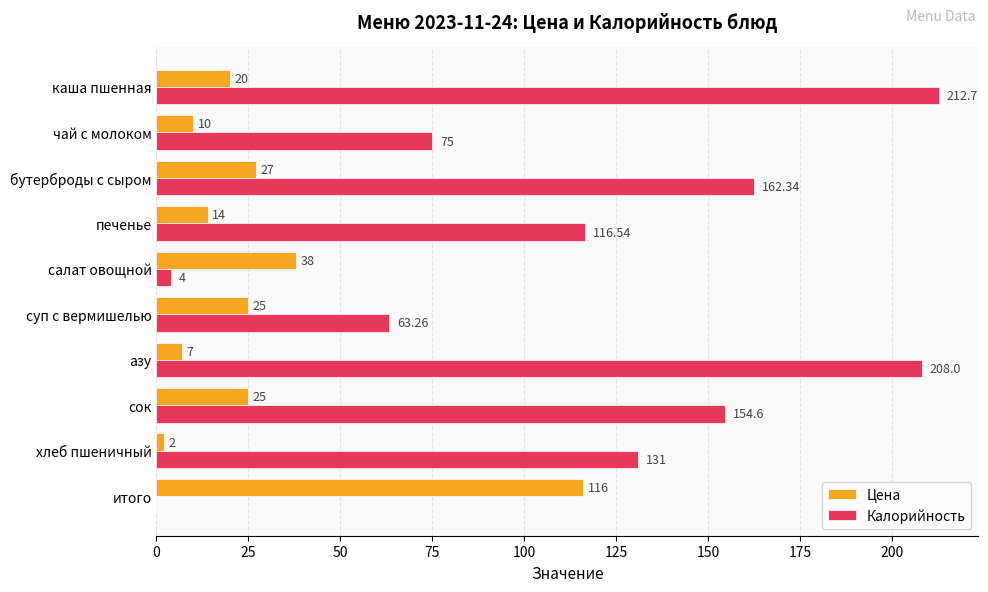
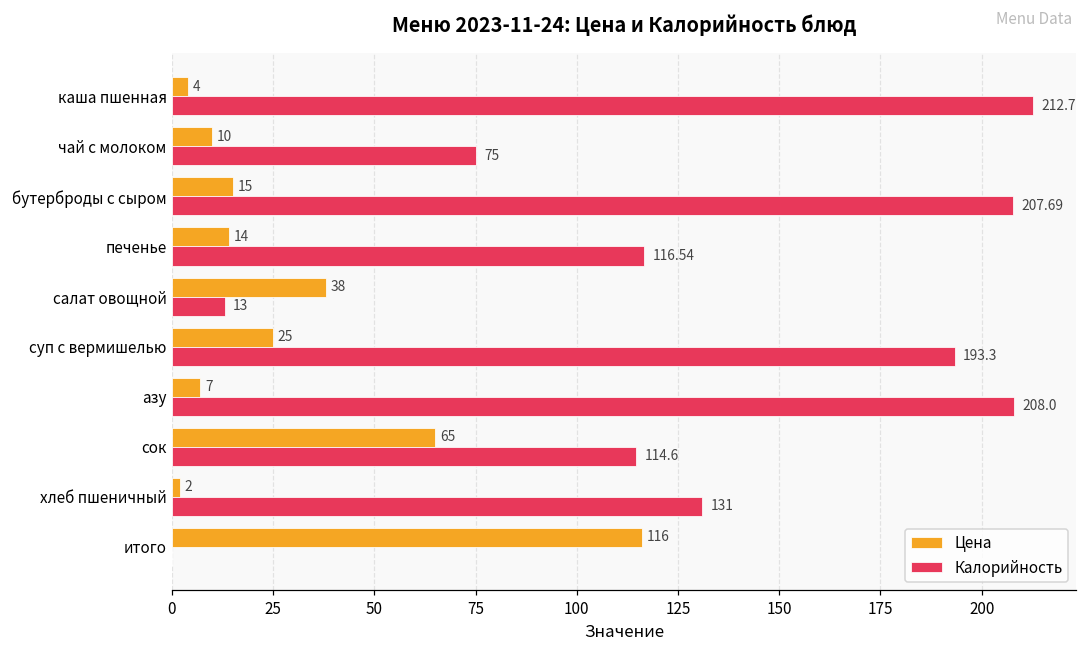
Цена, каша пшенная: 20 -> 4
Цена, бутерброды с сыром: 27 -> 15
Калорийность, бутерброды с сыром: 162.34 -> 207.69
Калорийность, салат овощной: 4 -> 13
Калорийность, суп с вермишелью: 63.26 -> 193.3
Цена, сок: 25 -> 65
Калорийность, сок: 154.6 -> 114.6
